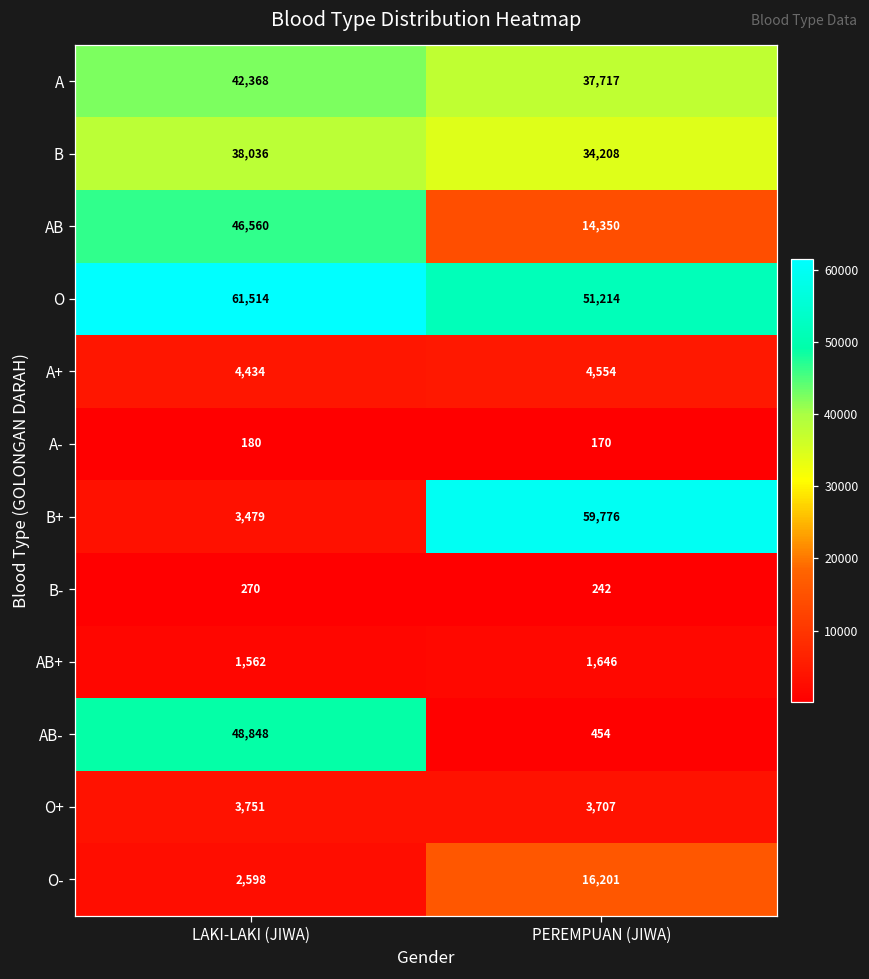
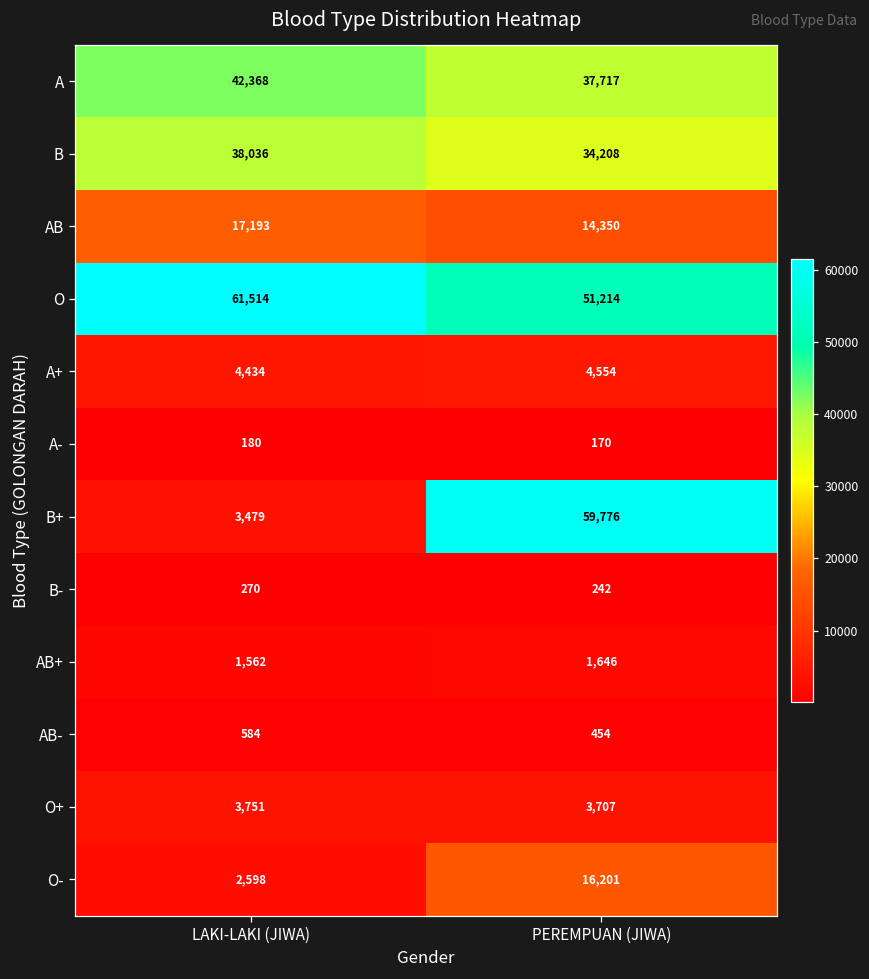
AB, LAKI-LAKI (JIWA): 46,560 -> 17,193
AB-, LAKI-LAKI (JIWA): 48,848 -> 584
